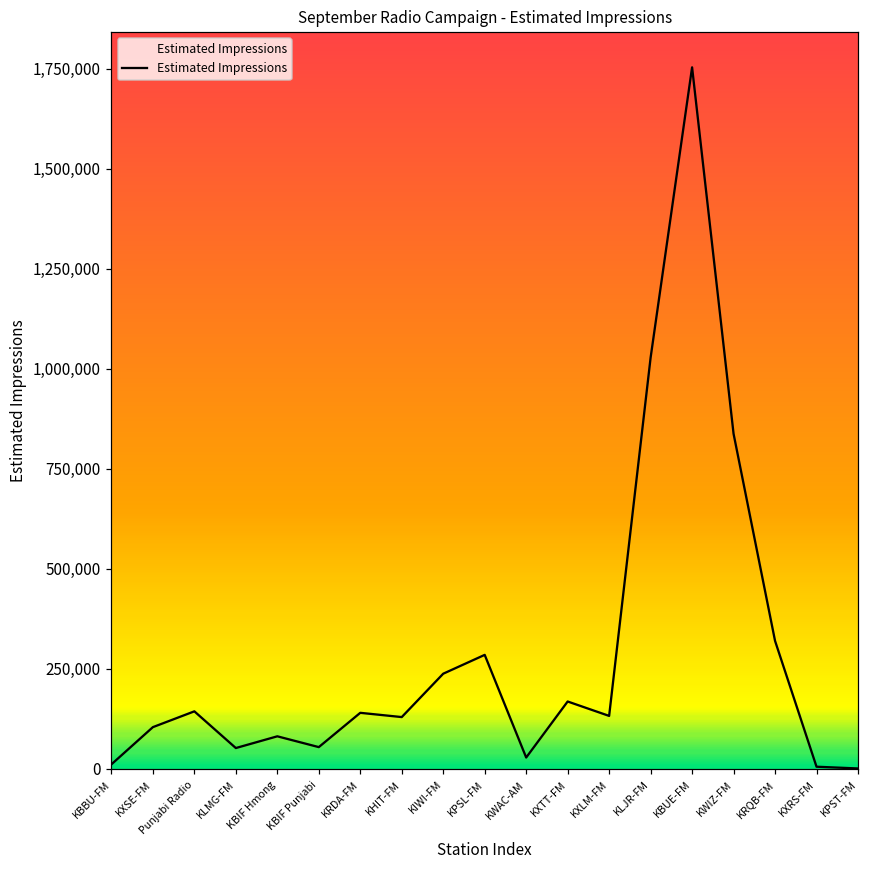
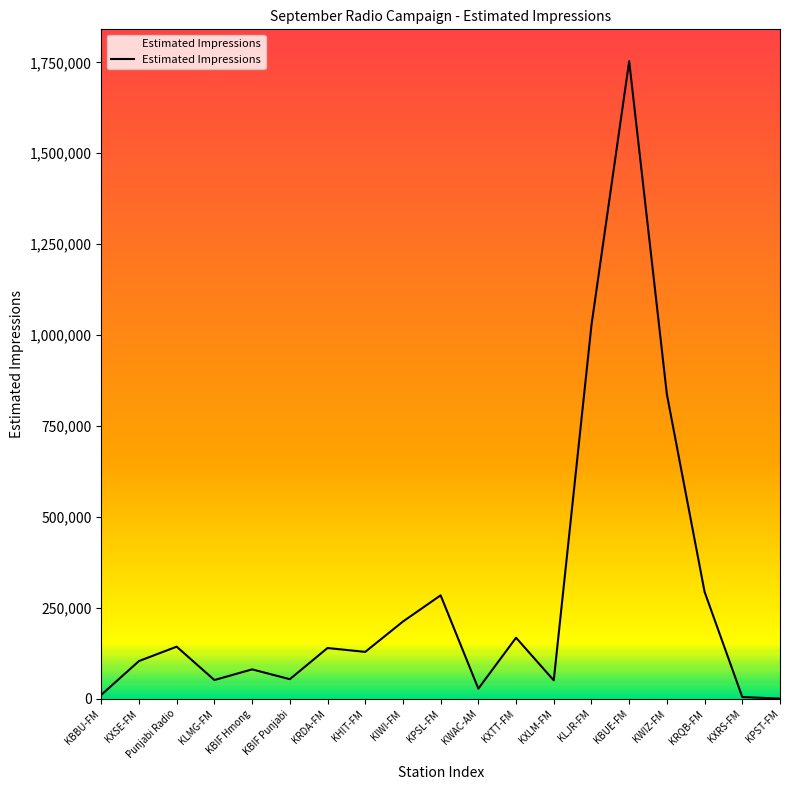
KIWI-FM: 240,000 -> 210,000
KXLM-FM: 130,000 -> 50,000
KRQB-FM: 320,000 -> 290,000
